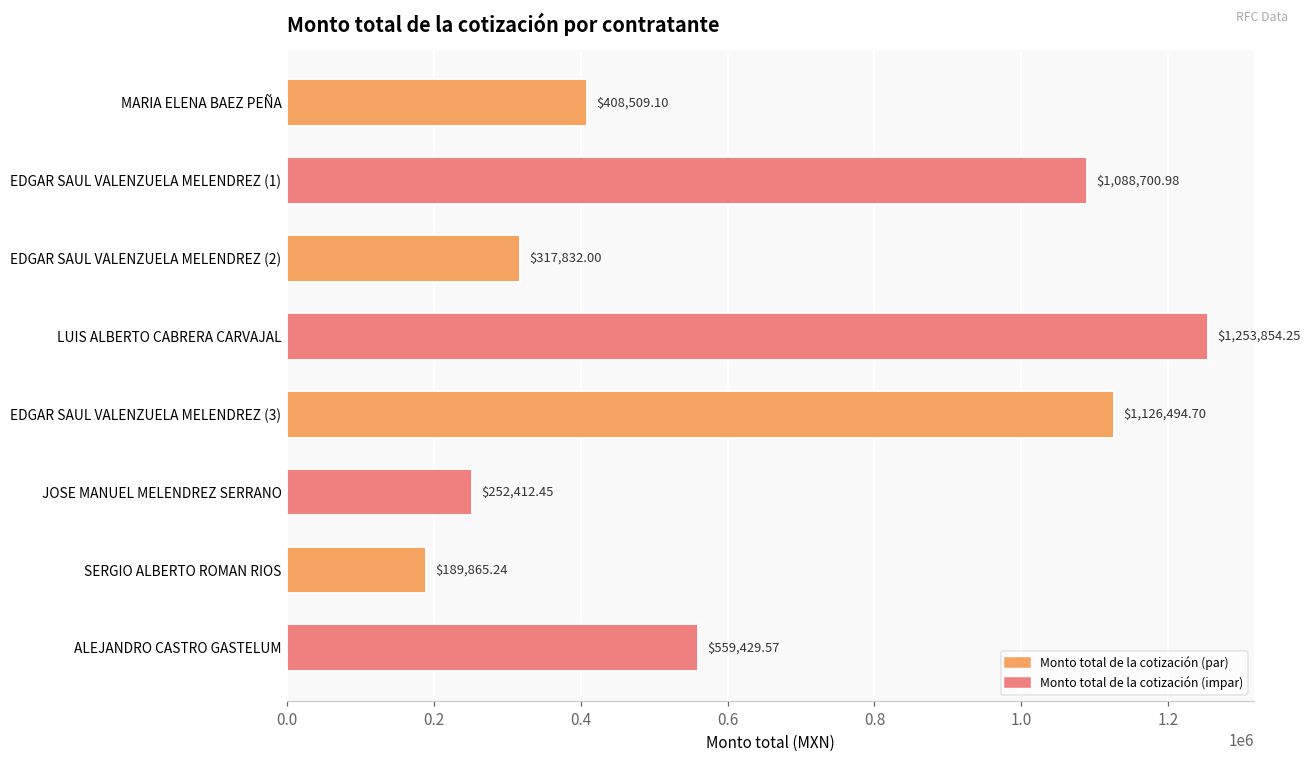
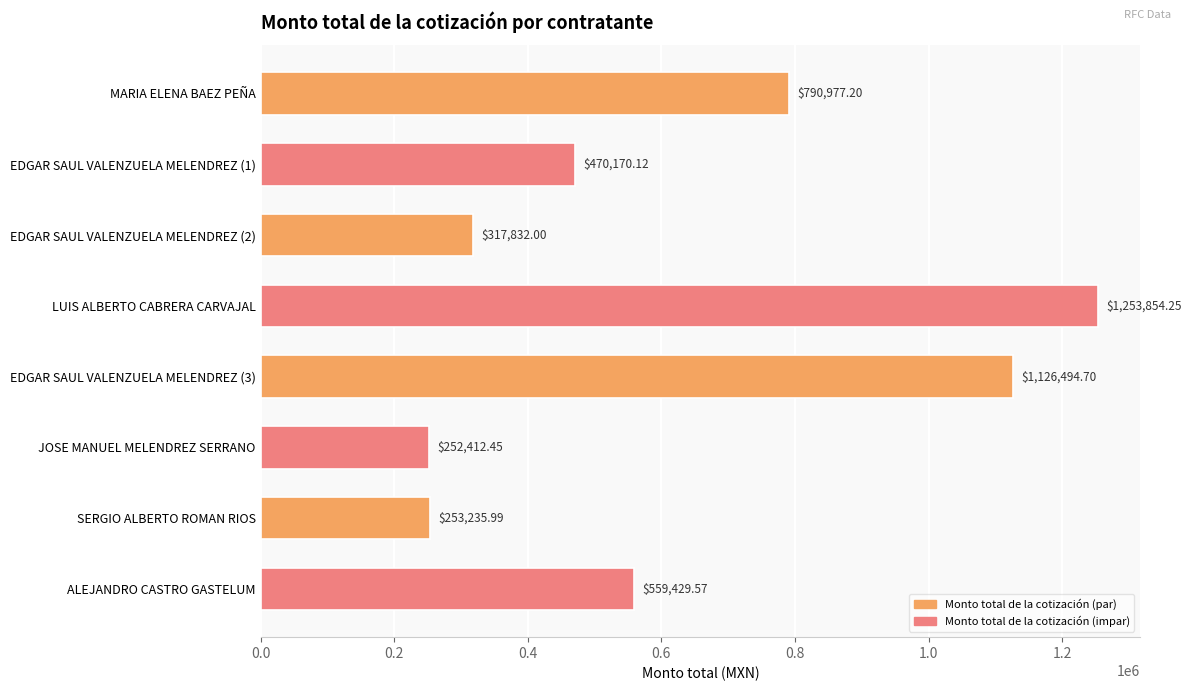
MARIA ELENA BAEZ PEÑA: $408,509.10 -> $790,977.20
EDGAR SAUL VALENZUELA MELENDREZ (1): $1,088,700.98 -> $470,170.12
SERGIO ALBERTO ROMAN RIOS: $189,865.24 -> $253,235.99
